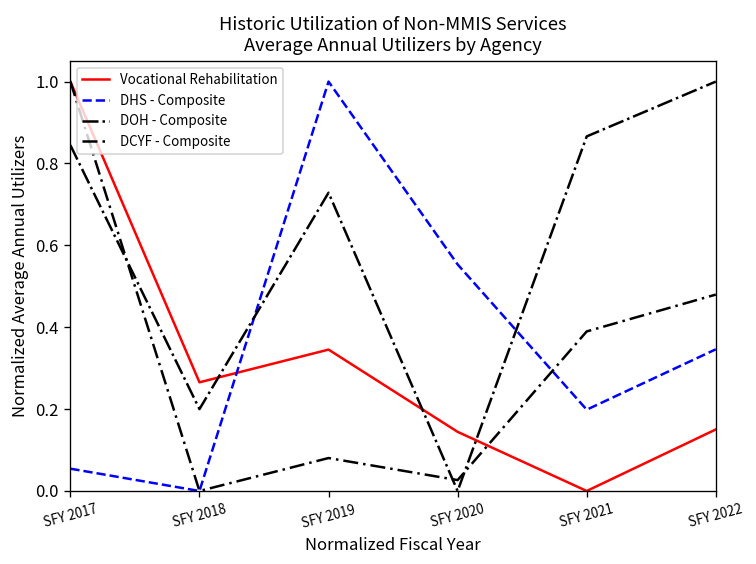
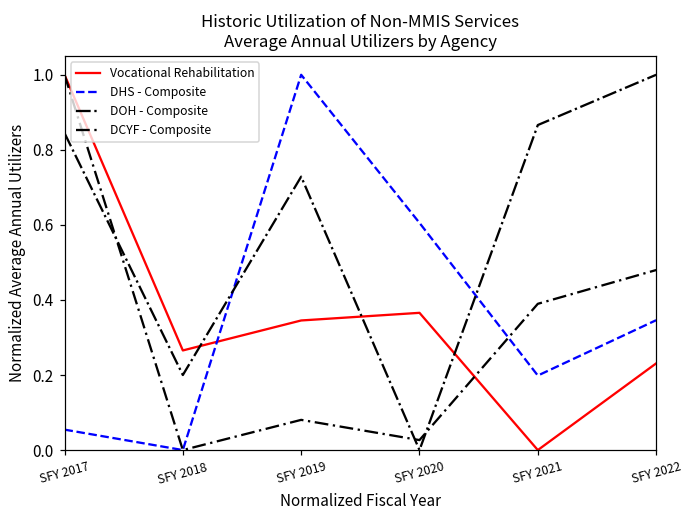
Vocational Rehabilitation, SFY 2020: 0.14 -> 0.37
DHS - Composite, SFY 2020: 0.55 -> 0.61
Vocational Rehabilitation, SFY 2022: 0.15 -> 0.23
